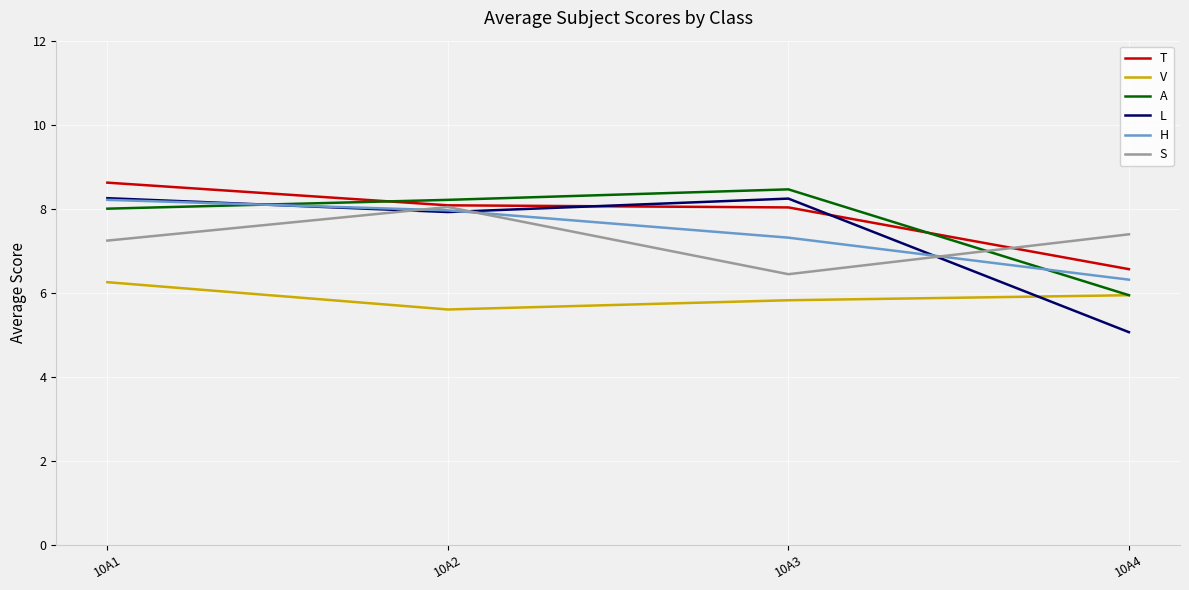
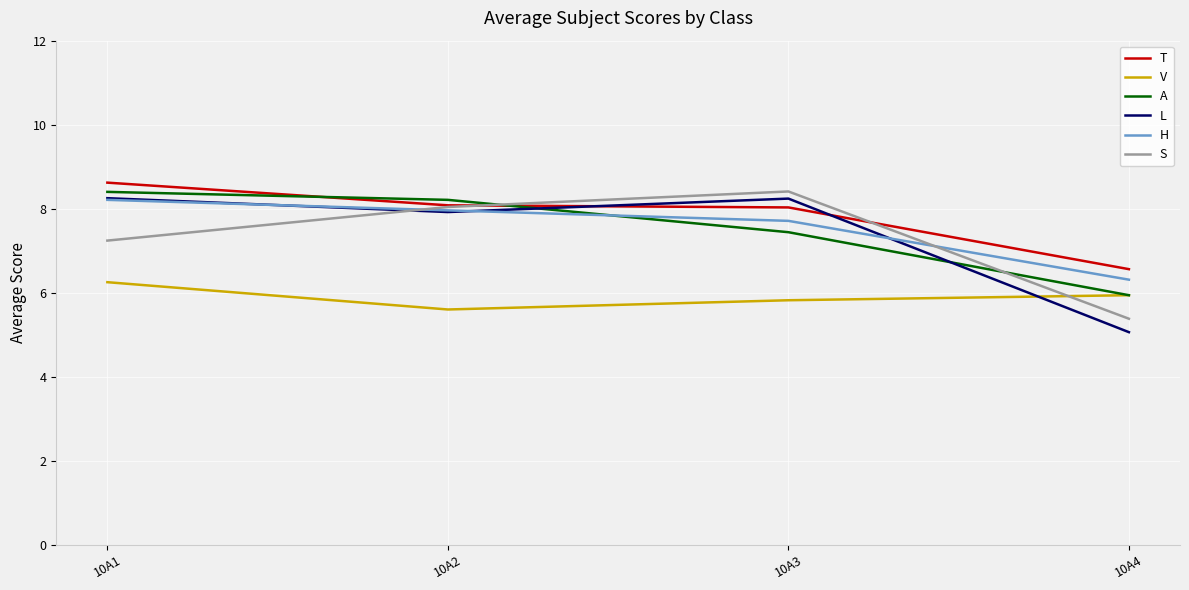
A, 10A1: 8.0 -> 8.4
A, 10A3: 8.5 -> 7.4
H, 10A3: 7.3 -> 7.7
S, 10A3: 6.4 -> 8.4
S, 10A4: 7.4 -> 5.4
